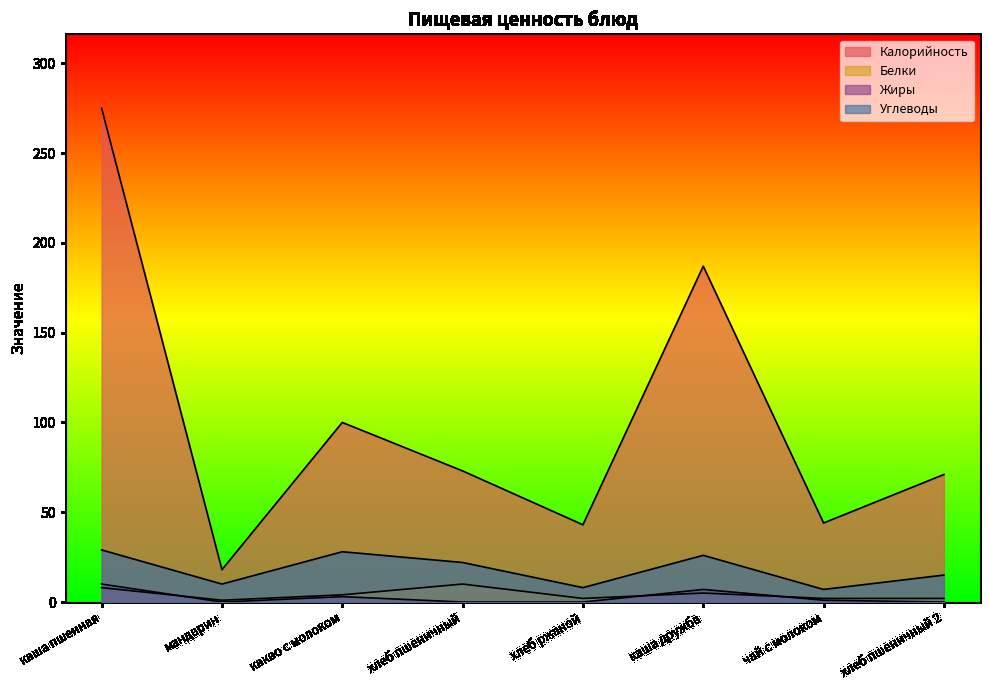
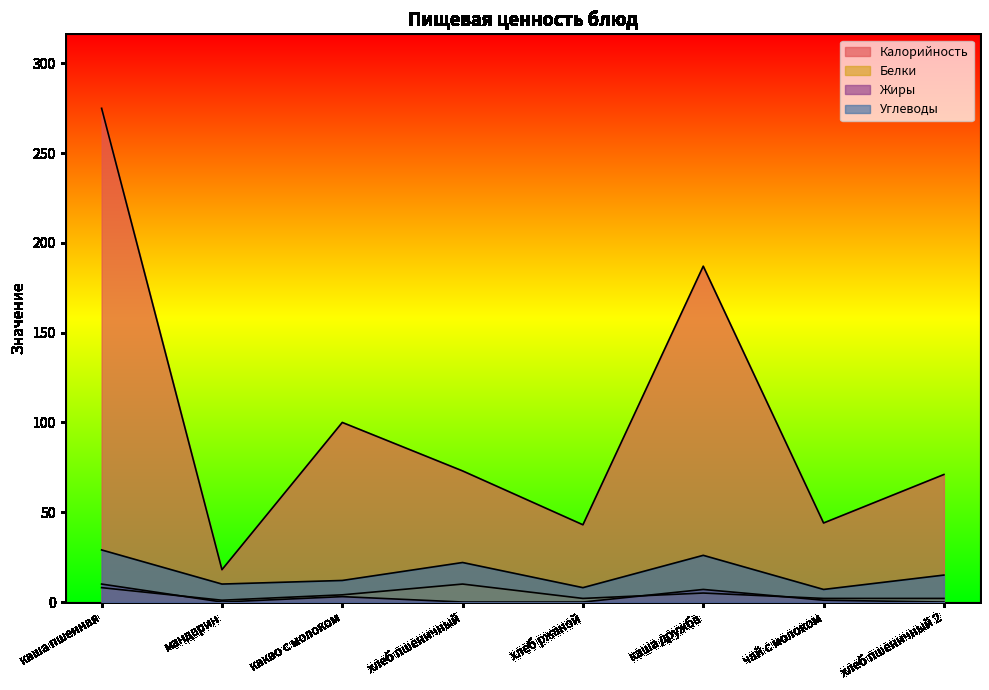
Углеводы, какао с молоком: 28 -> 12
